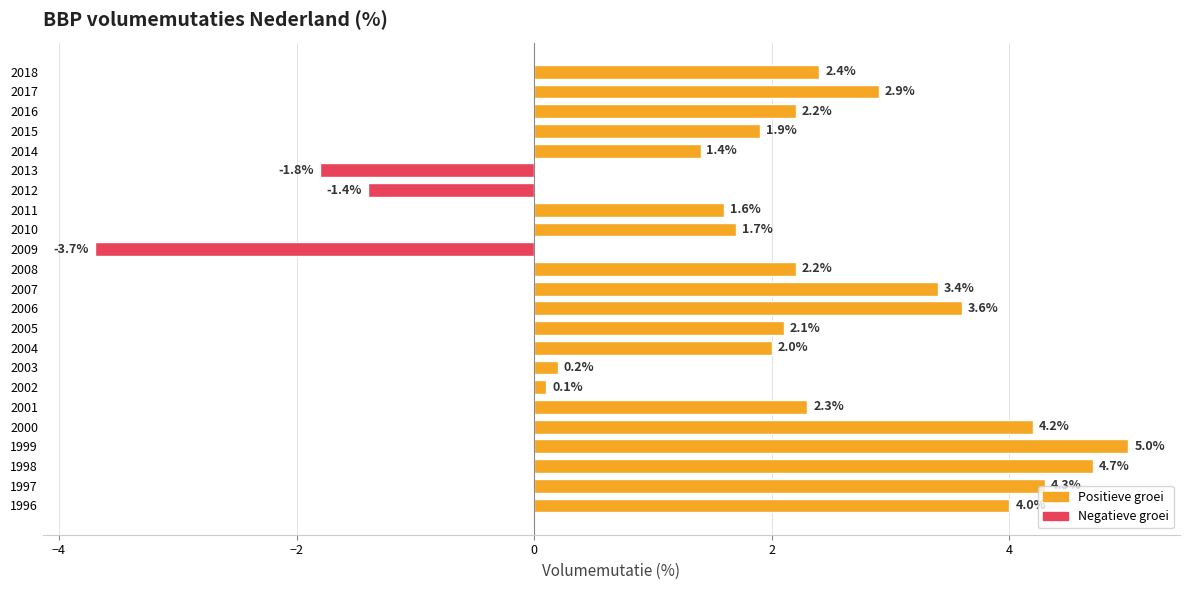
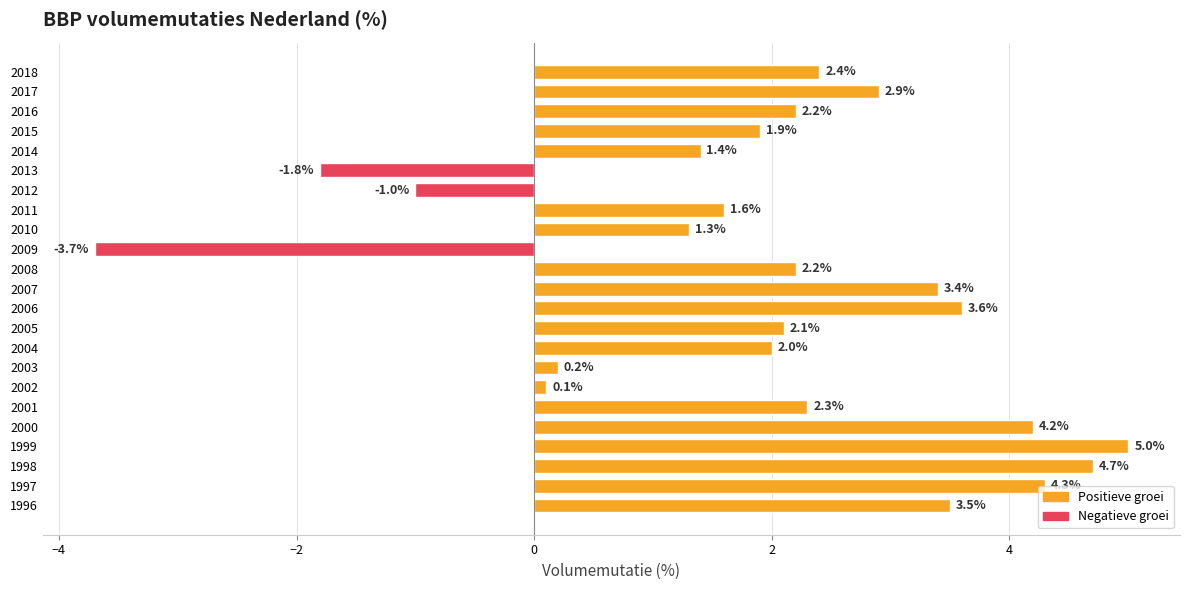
2012: -1.4% -> -1.0%
2010: 1.7% -> 1.3%
1996: 4.0 -> 3.5
